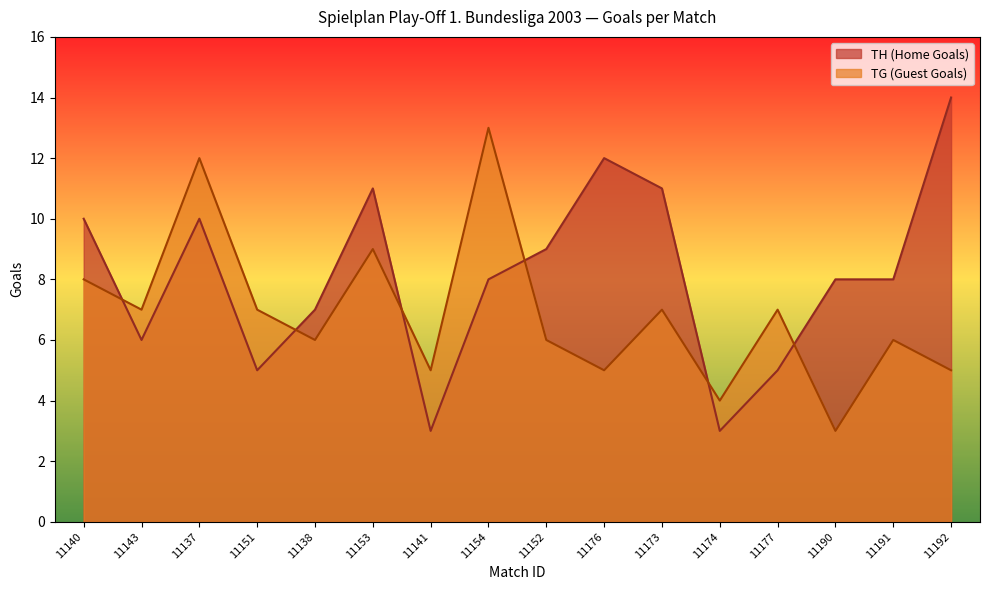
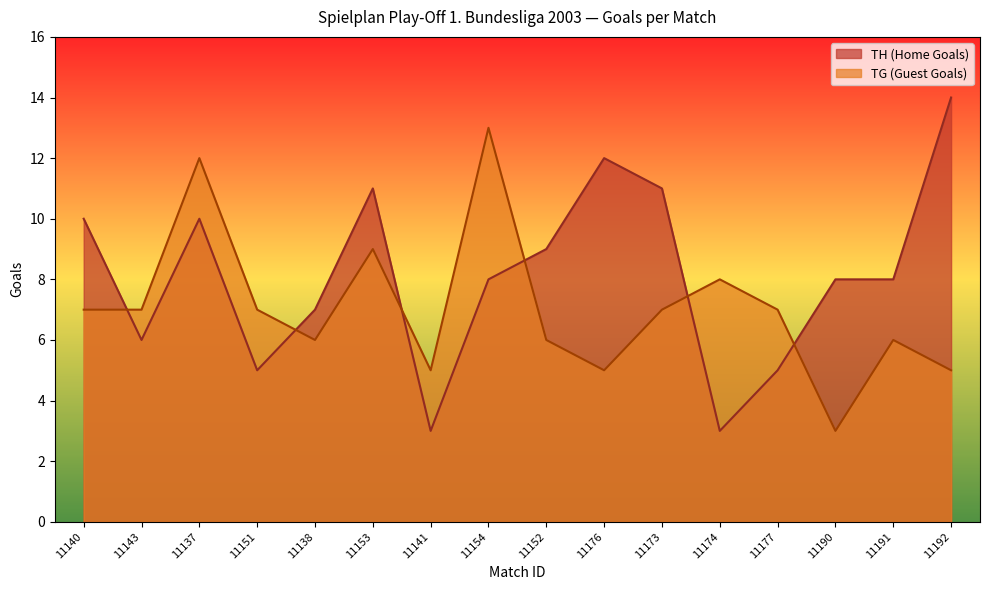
TG (Guest Goals), 11140: 8 -> 7
TG (Guest Goals), 11174: 4 -> 8
